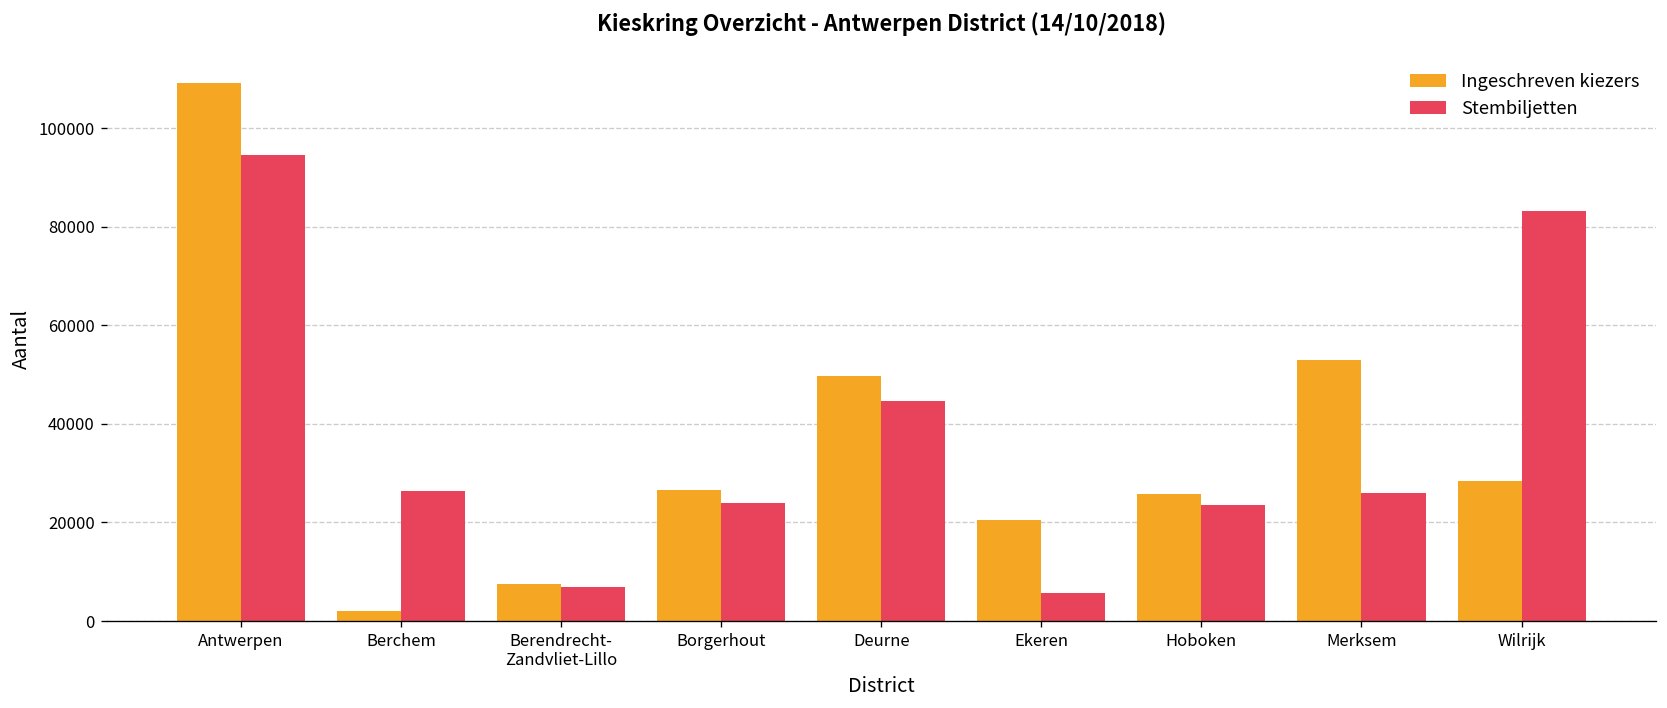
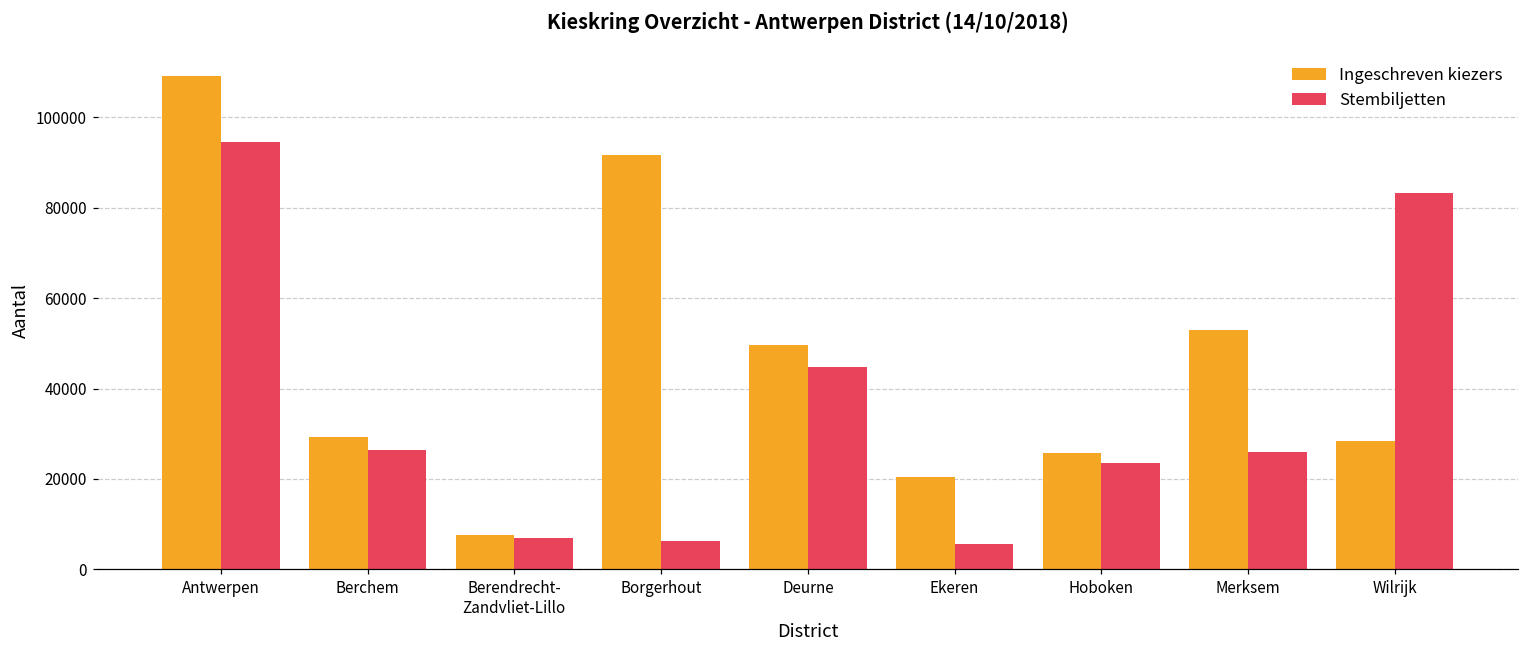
Ingeschreven kiezers, Berchem: 2000 -> 29000
Ingeschreven kiezers, Borgerhout: 27000 -> 92000
Stembiljetten, Borgerhout: 24000 -> 6000
